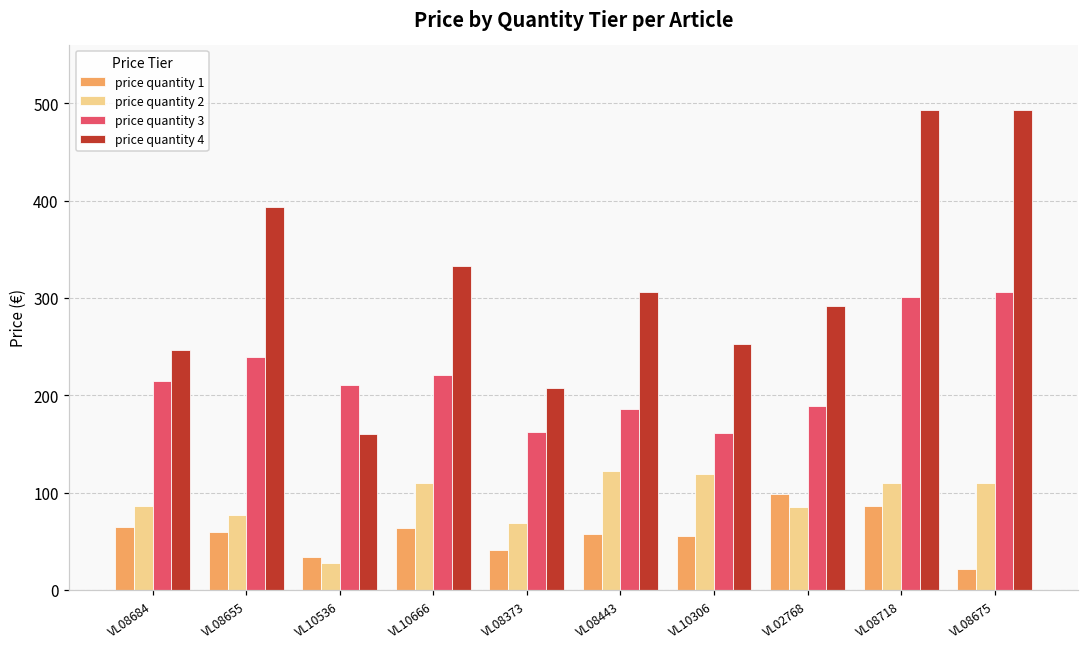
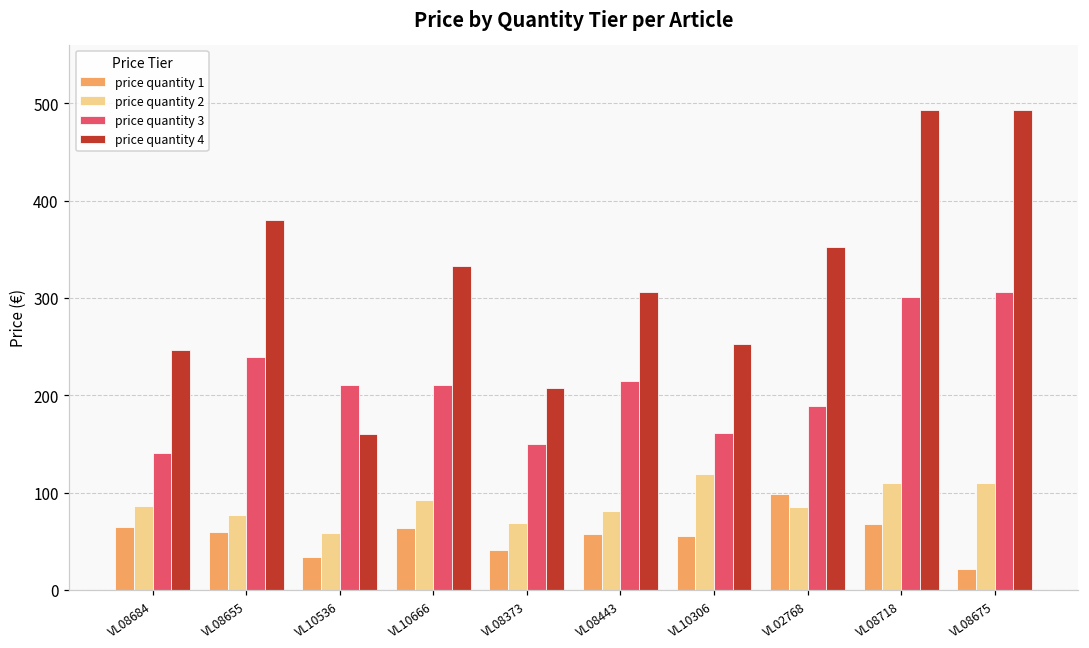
price quantity 3, VL08684: 210 -> 140
price quantity 4, VL08655: 390 -> 380
price quantity 2, VL10536: 30 -> 60
price quantity 2, VL10666: 110 -> 90
price quantity 3, VL10666: 220 -> 210
price quantity 3, VL08373: 160 -> 150
price quantity 2, VL08443: 120 -> 80
price quantity 3, VL08443: 190 -> 210
price quantity 4, VL02768: 290 -> 350
price quantity 1, VL08718: 90 -> 70
